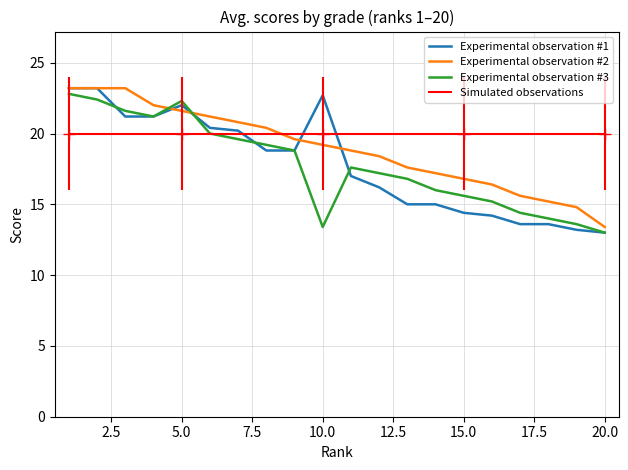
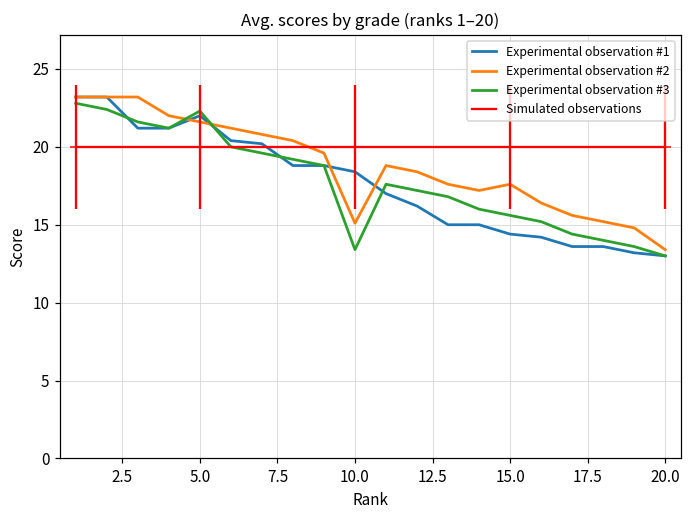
Experimental observation #1, 10.0: 22.7 -> 18.4
Experimental observation #2, 10.0: 19.2 -> 15.1
Experimental observation #2, 15.0: 16.8 -> 17.6
